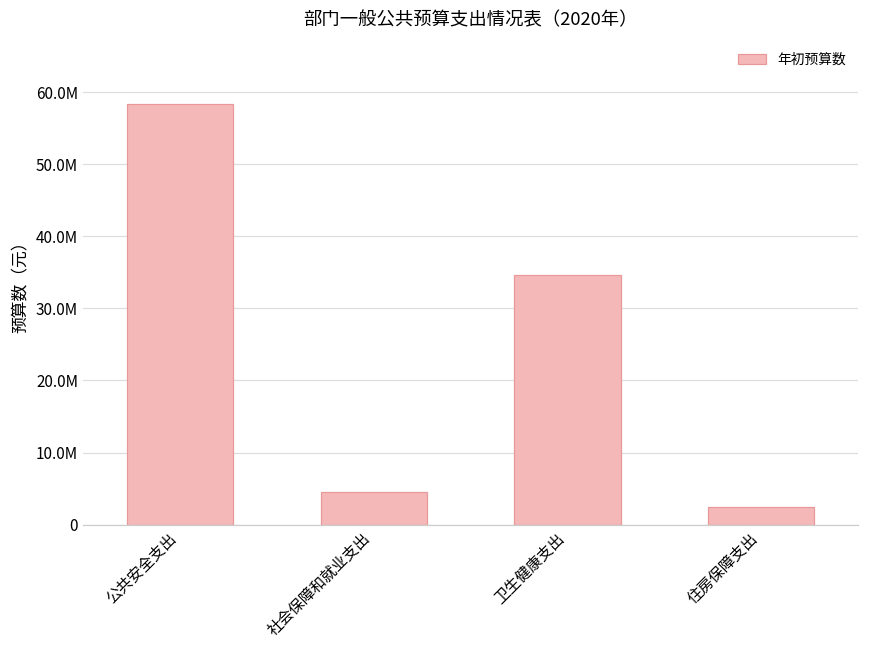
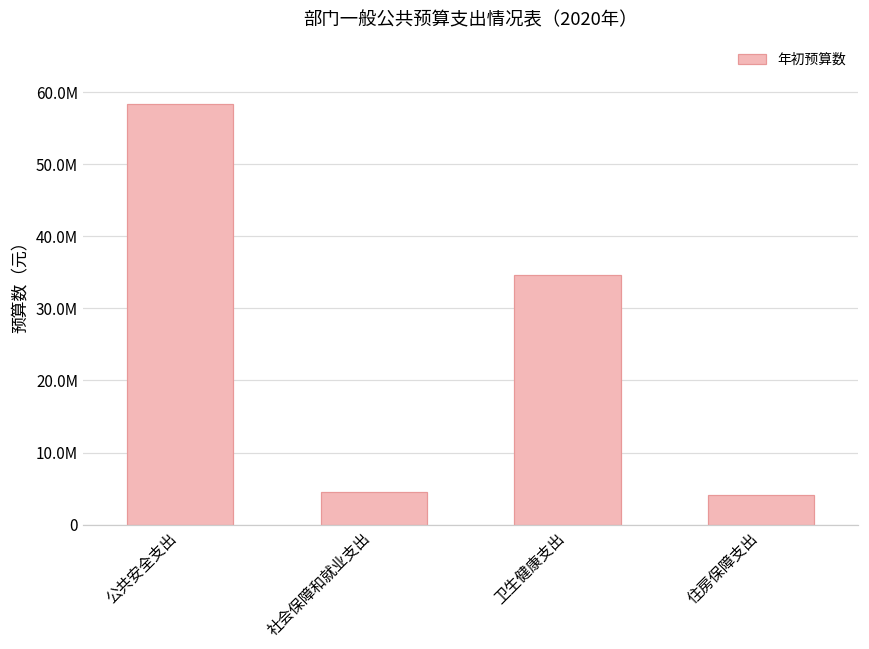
住房保障支出: 2000000 -> 4000000
